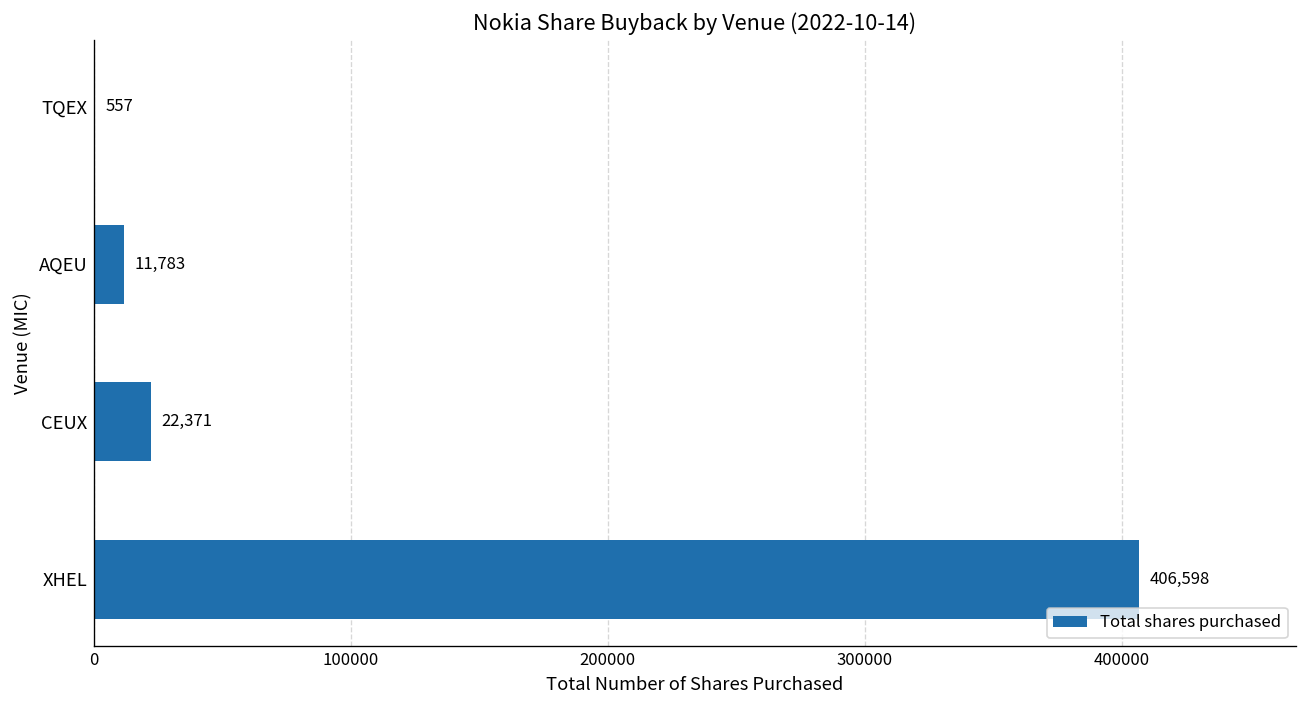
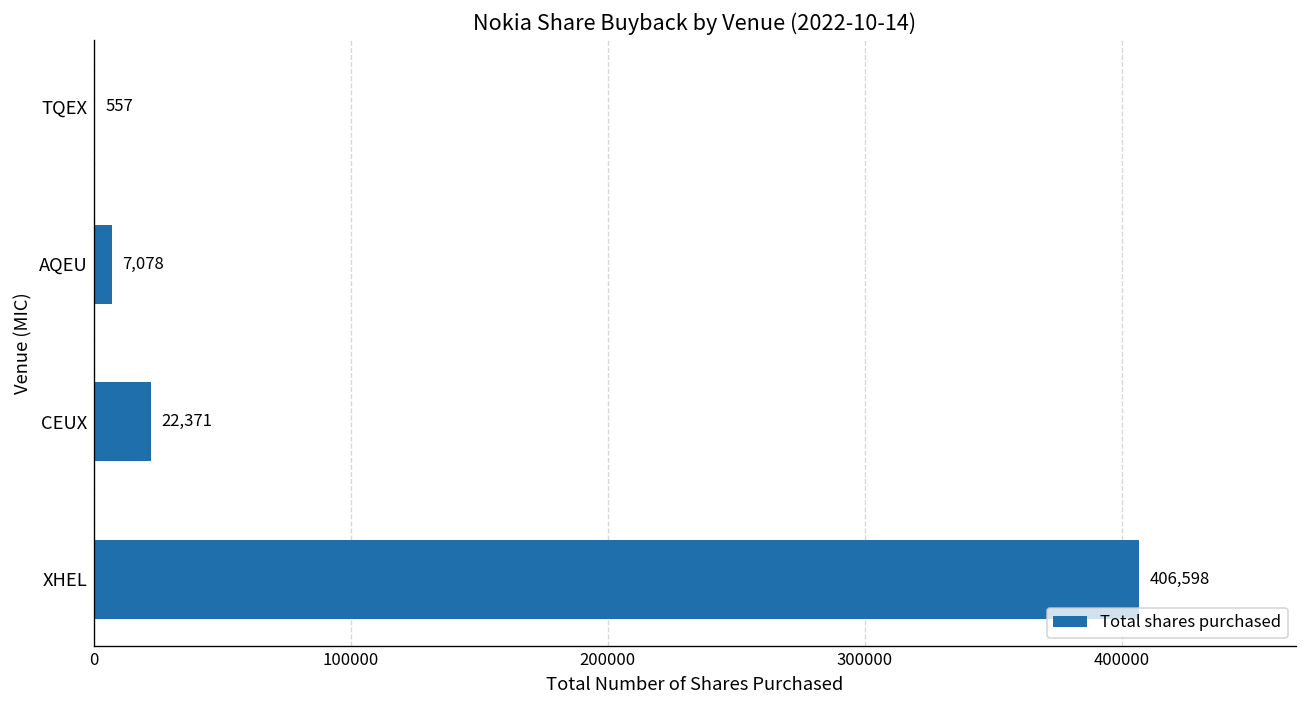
AQEU: 11,783 -> 7,078
